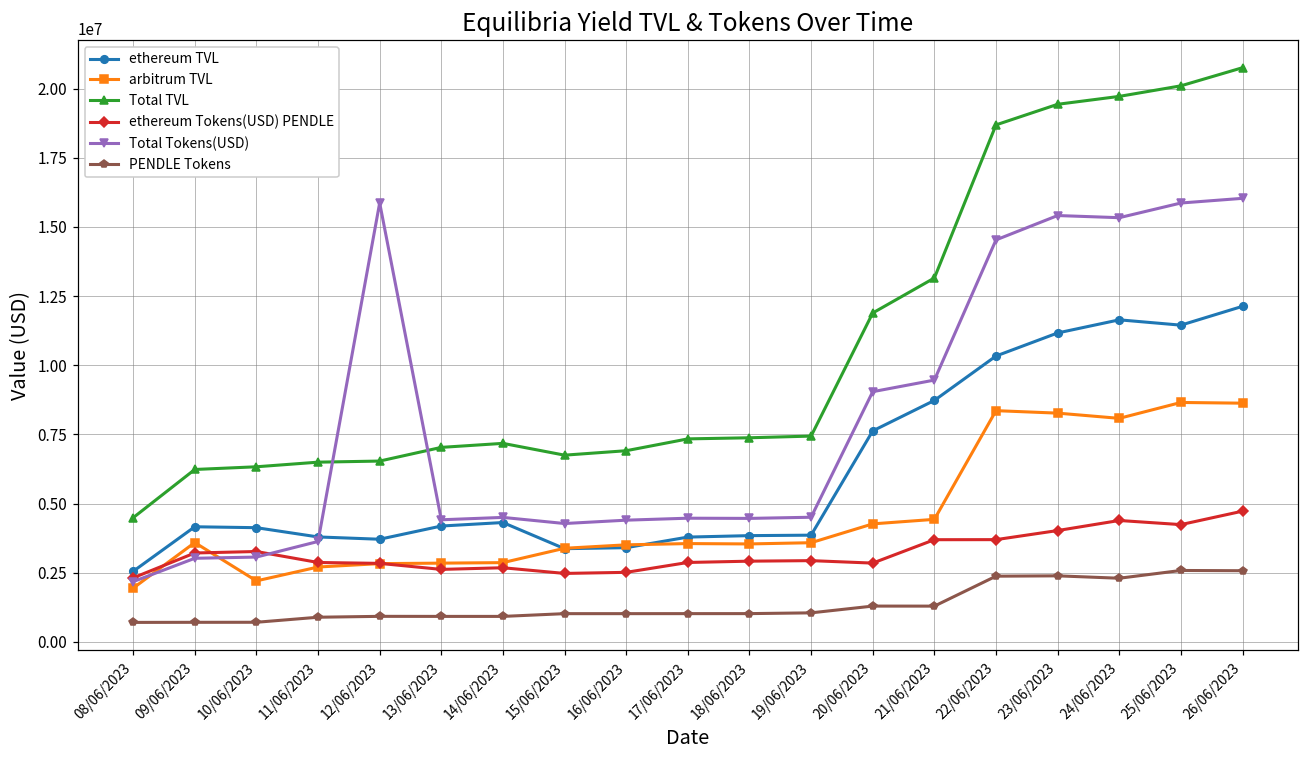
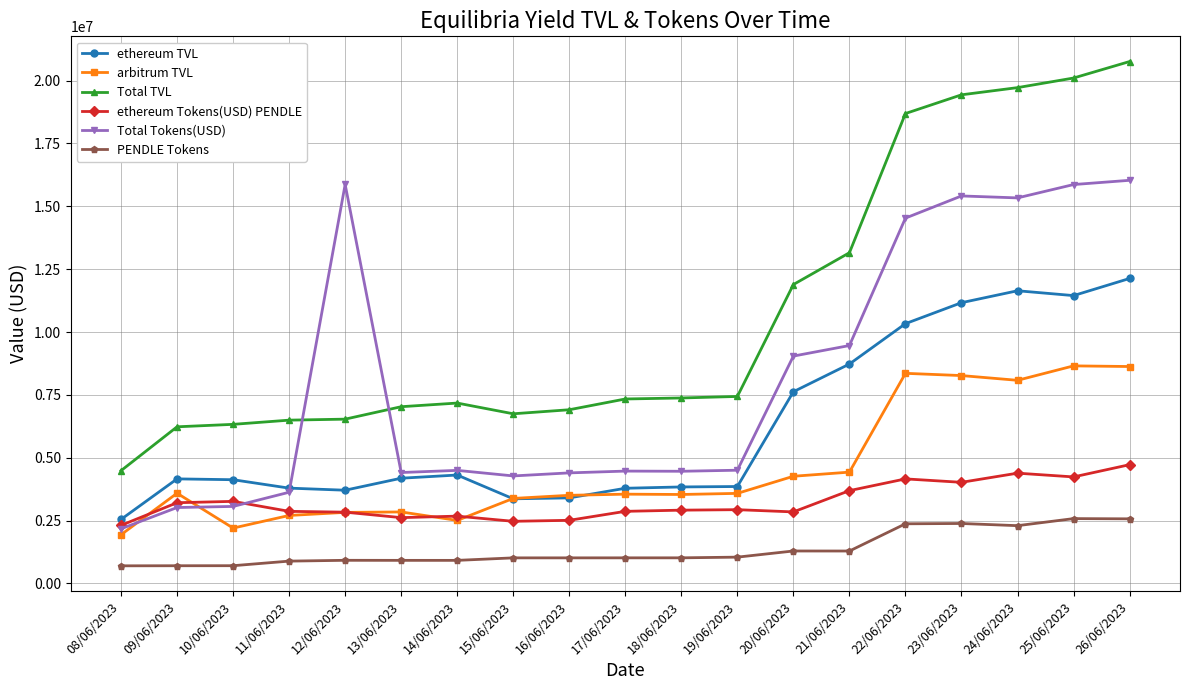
arbitrum TVL, 14/06/2023: 2900000 -> 2500000
ethereum Tokens(USD) PENDLE, 22/06/2023: 3700000 -> 4200000
